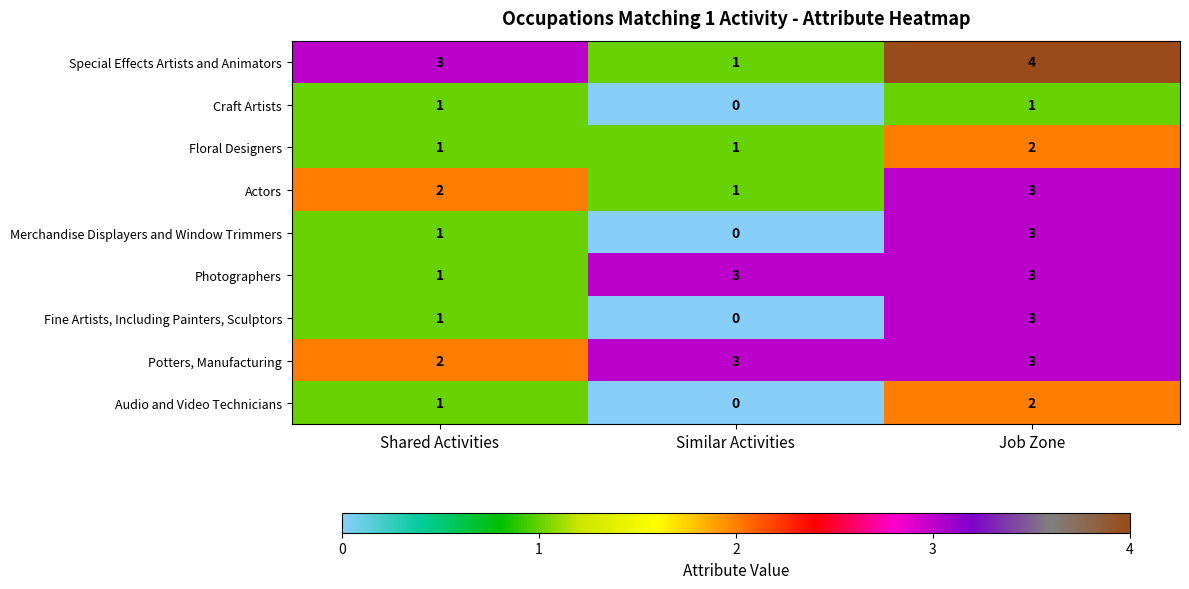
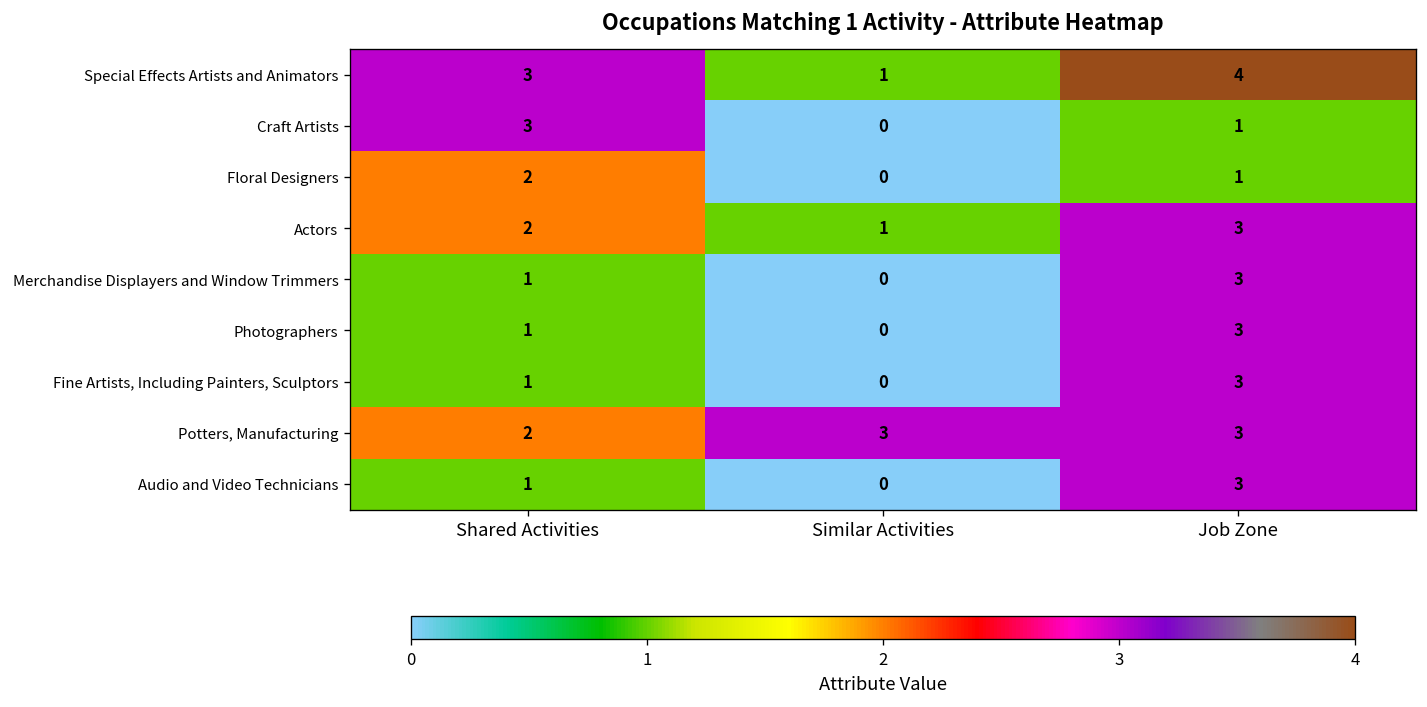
Craft Artists, Shared Activities: 1 -> 3
Floral Designers, Shared Activities: 1 -> 2
Floral Designers, Similar Activities: 1 -> 0
Floral Designers, Job Zone: 2 -> 1
Photographers, Similar Activities: 3 -> 0
Audio and Video Technicians, Job Zone: 2 -> 3
